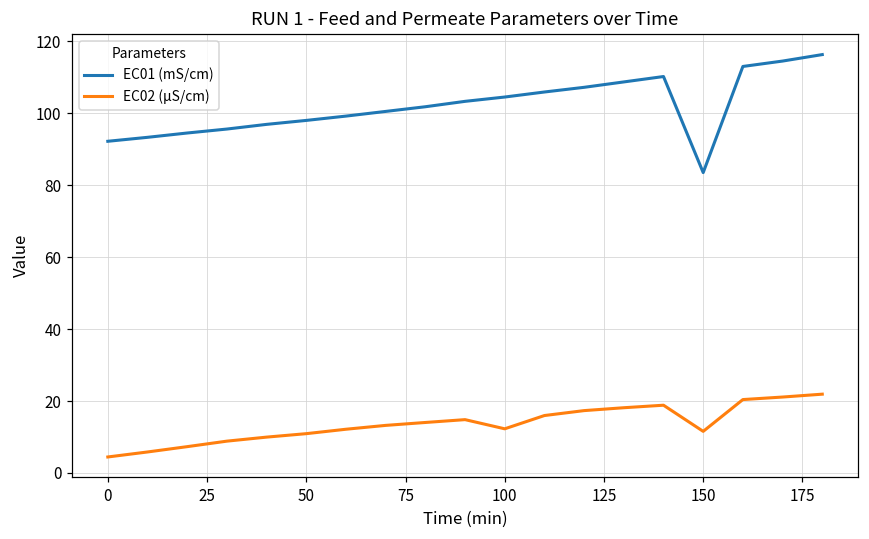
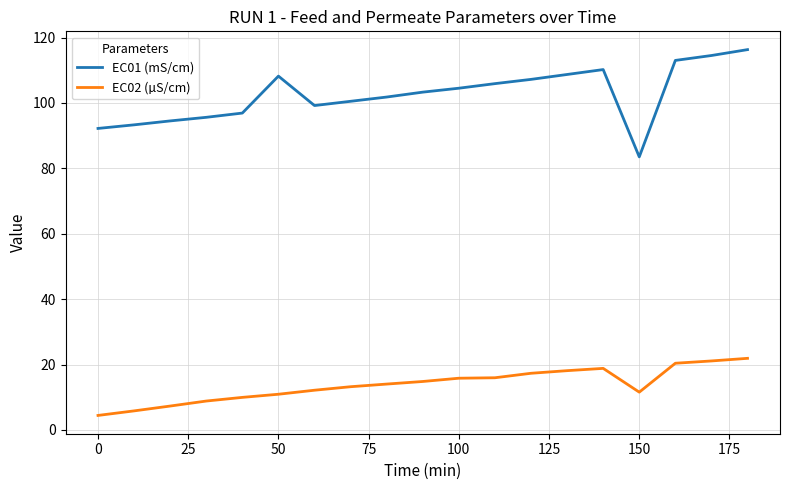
EC01 (mS/cm), 50: 98 -> 108
EC02 (µS/cm), 100: 12 -> 16
